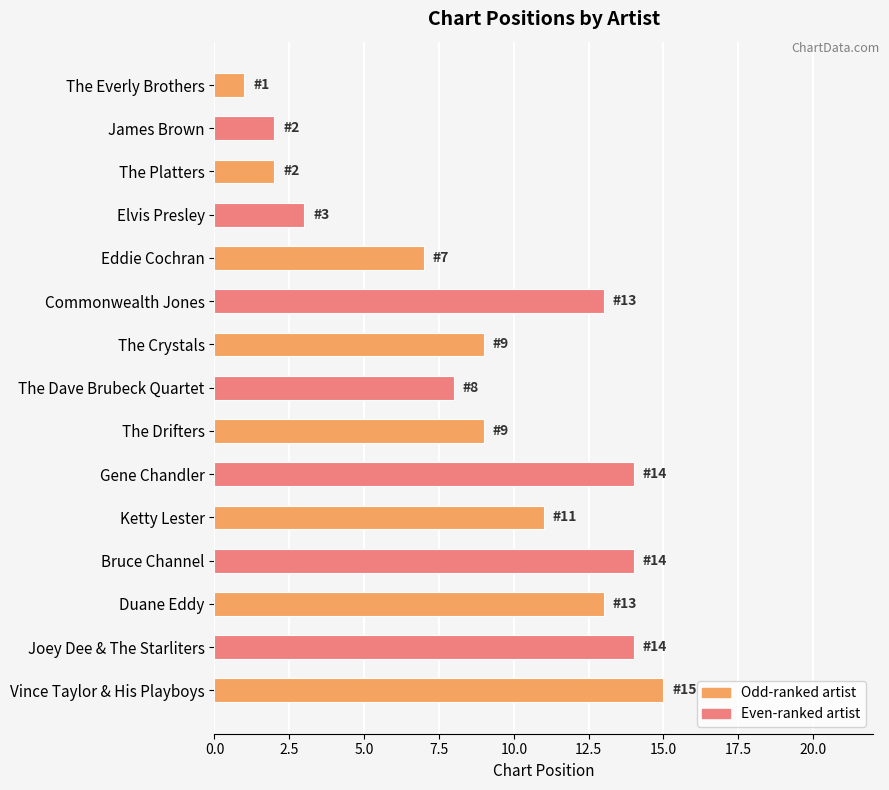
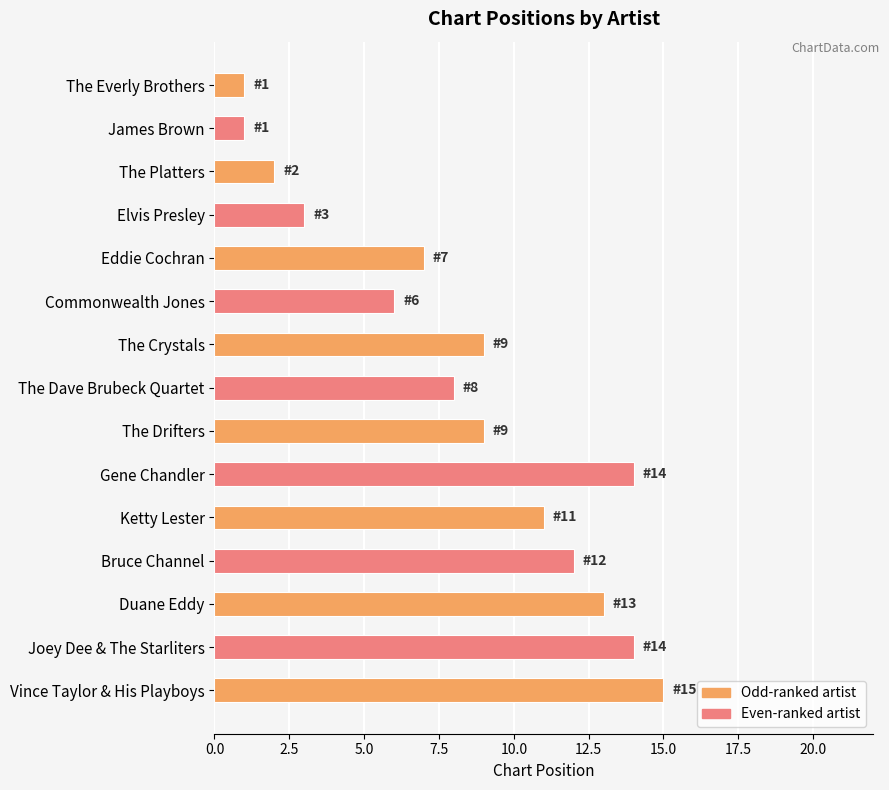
James Brown: 2 -> 1
Commonwealth Jones: 13 -> 6
Bruce Channel: 14 -> 12
